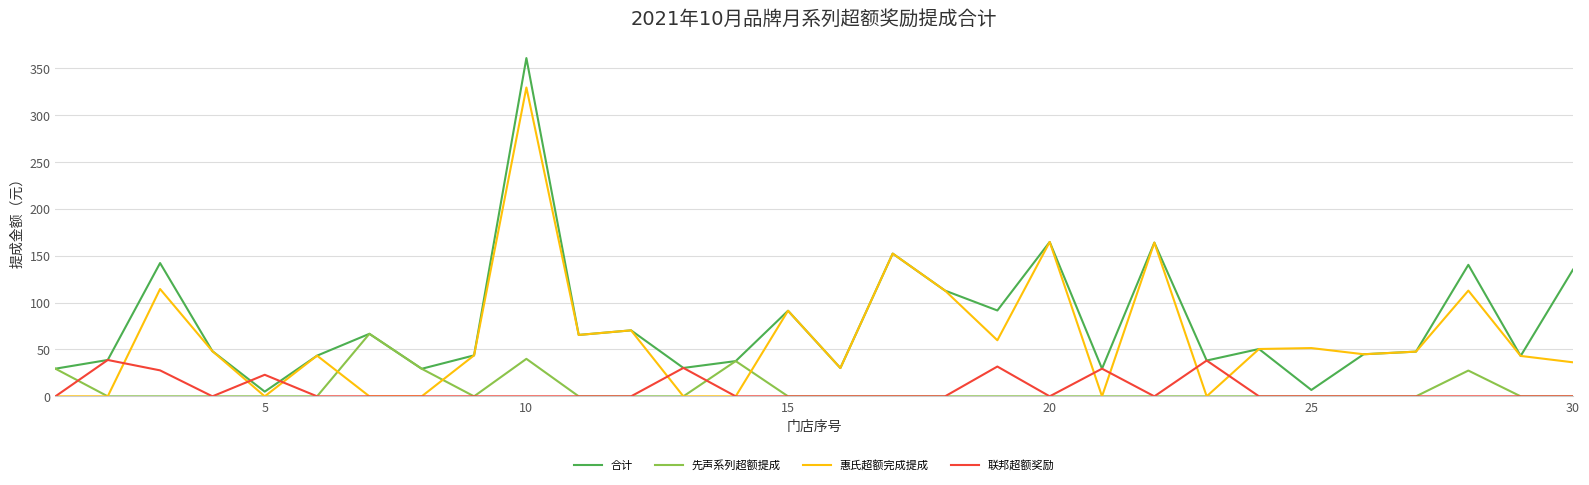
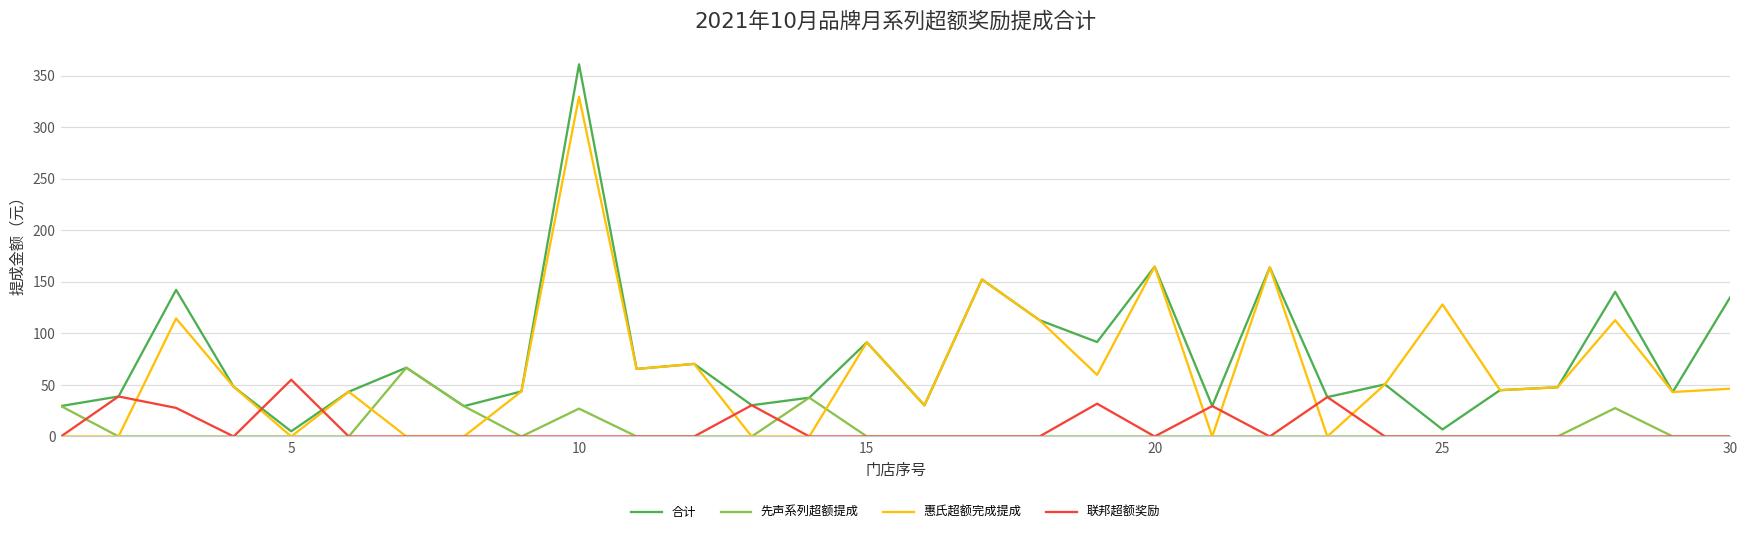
联邦超额奖励, 5: 20 -> 60
先声系列超额提成, 10: 40 -> 30
惠氏超额完成提成, 25: 50 -> 130
惠氏超额完成提成, 30: 40 -> 50
